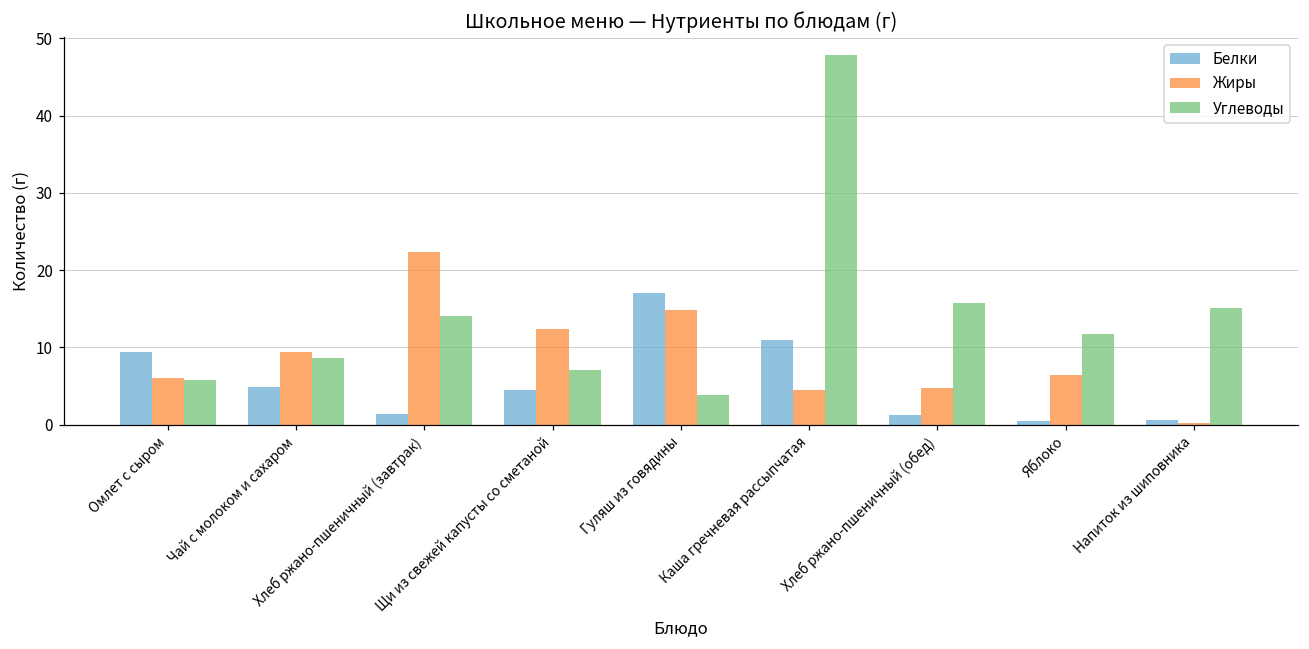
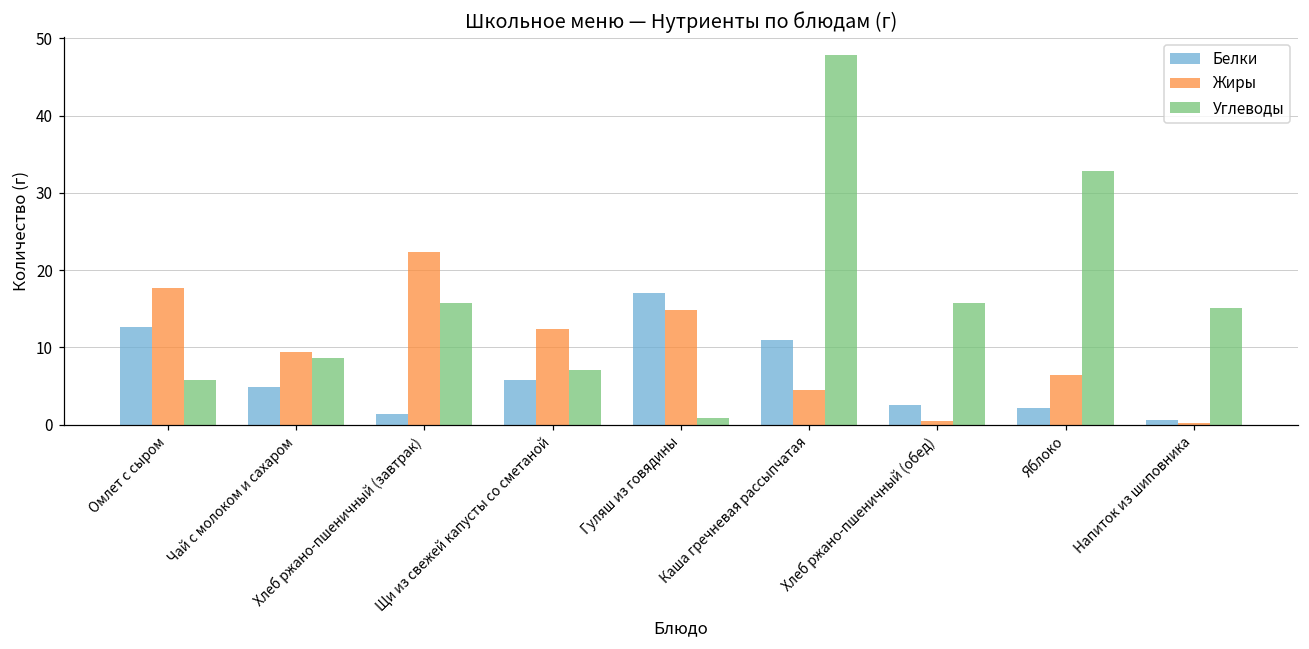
Белки, Омлет с сыром: 9 -> 13
Жиры, Омлет с сыром: 6 -> 18
Углеводы, Хлеб ржано-пшеничный (завтрак): 14 -> 16
Белки, Щи из свежей капусты со сметаной: 5 -> 6
Углеводы, Гуляш из говядины: 4 -> 1
Белки, Хлеб ржано-пшеничный (обед): 1 -> 3
Жиры, Хлеб ржано-пшеничный (обед): 5 -> 1
Белки, Яблоко: 0 -> 2
Углеводы, Яблоко: 12 -> 33
